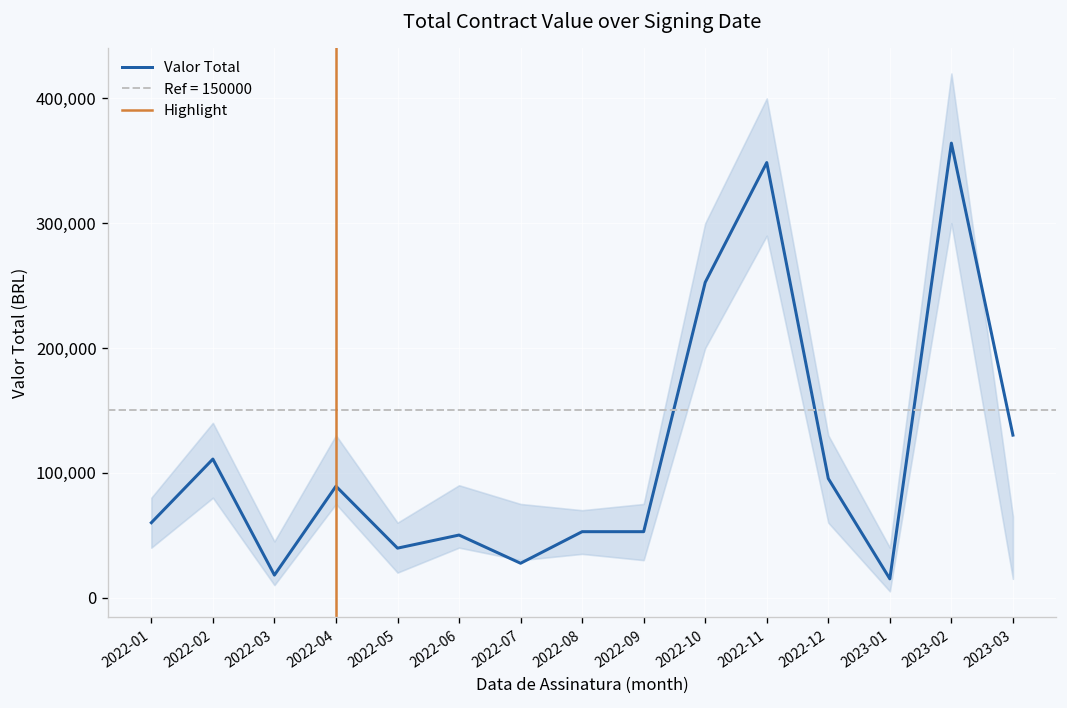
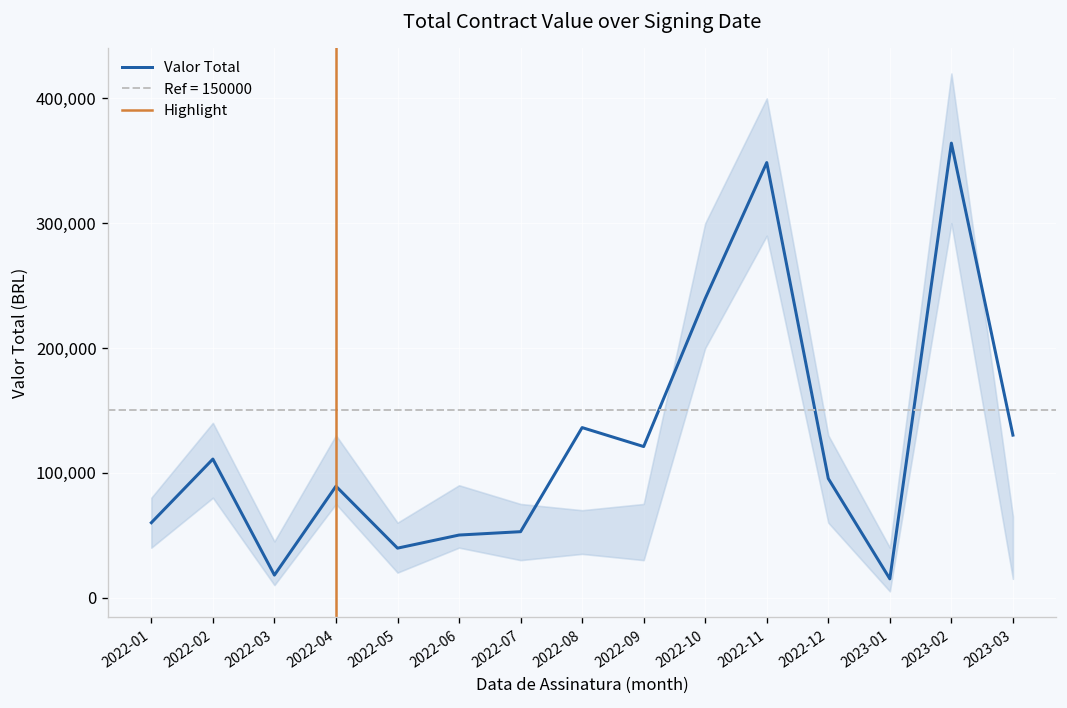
Valor Total, 2022-07: 27,000 -> 53,000
Valor Total, 2022-08: 53,000 -> 136,000
Valor Total, 2022-09: 53,000 -> 121,000
Valor Total, 2022-10: 253,000 -> 240,000
